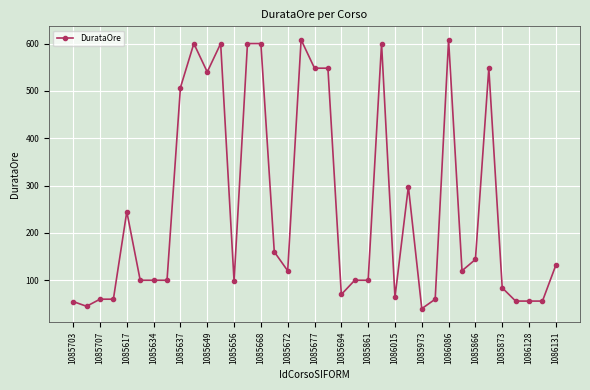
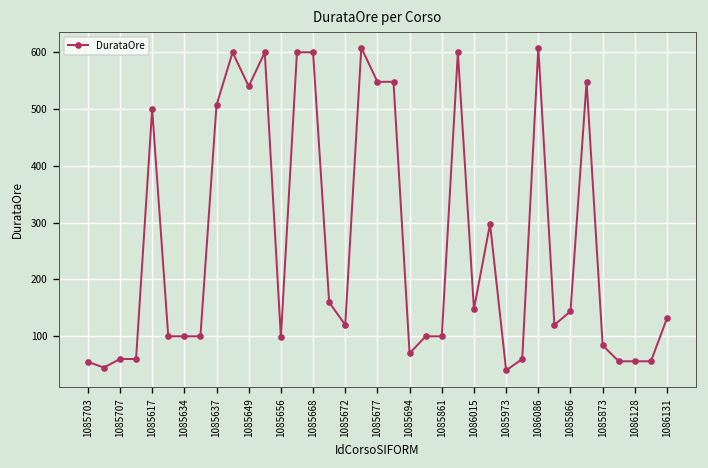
1085617: 250 -> 500
1086015: 60 -> 150
